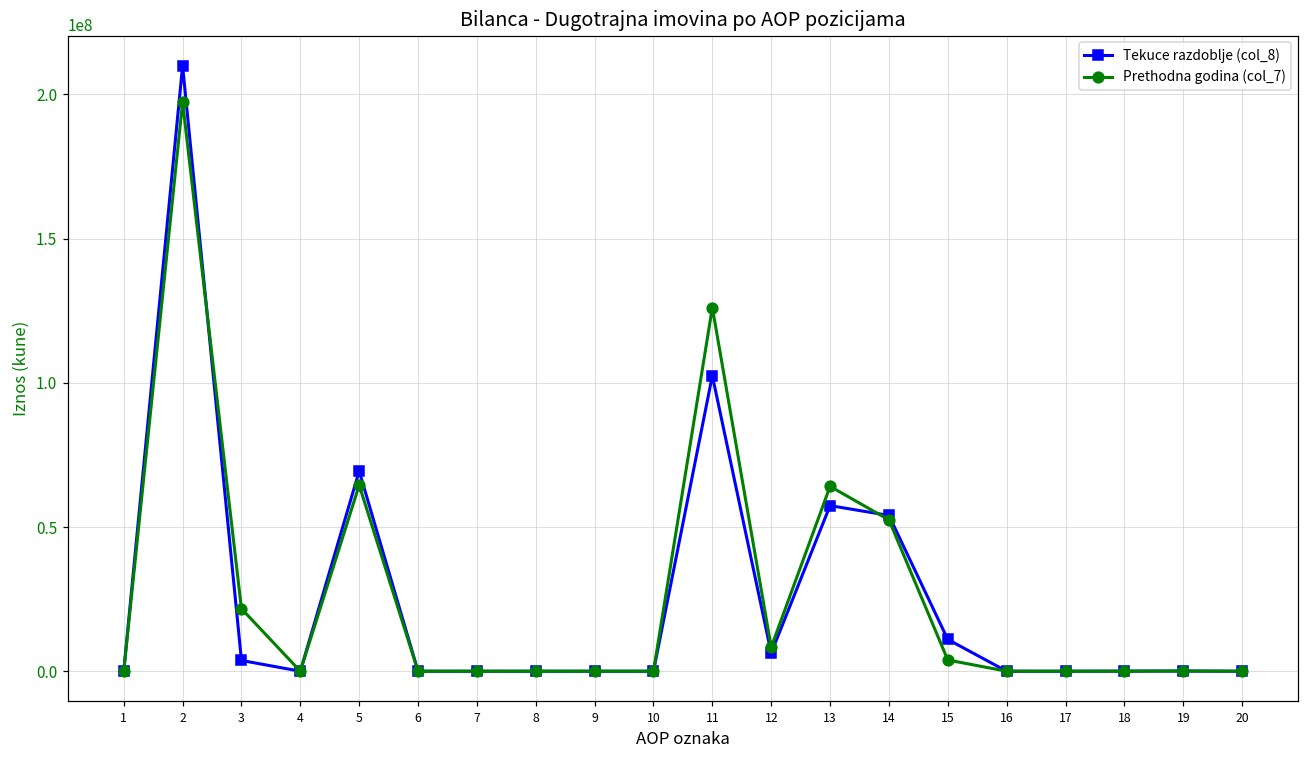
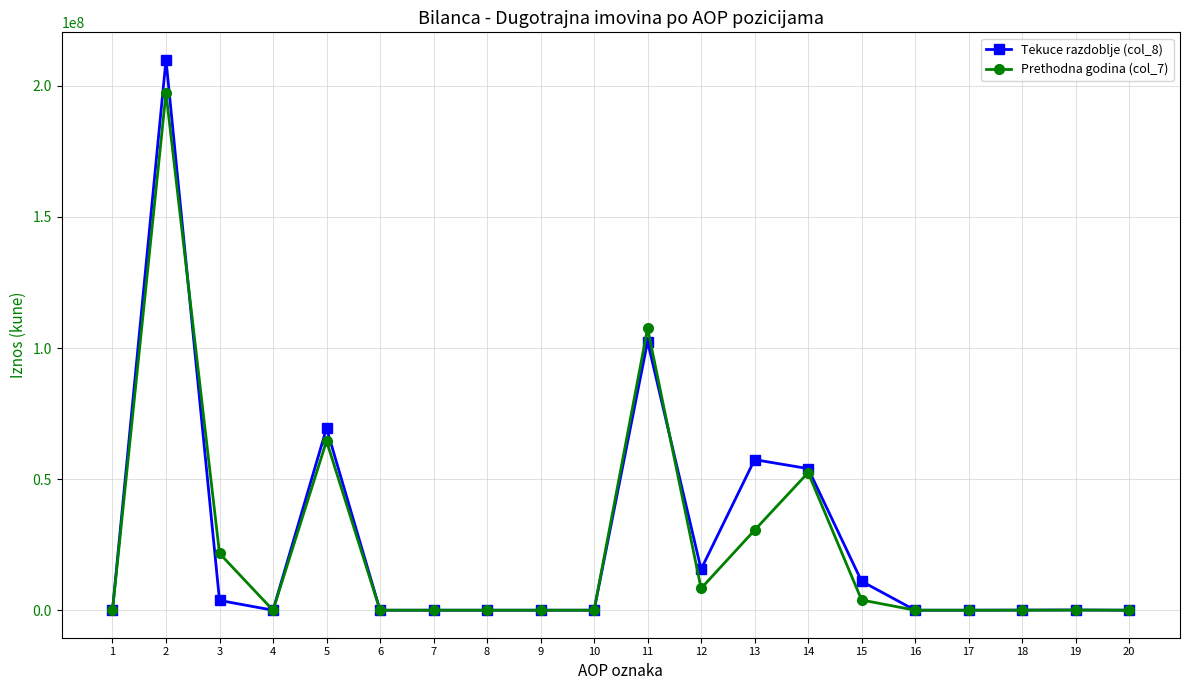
Prethodna godina (col_7), 11: 126000000 -> 108000000
Tekuce razdoblje (col_8), 12: 6000000 -> 16000000
Prethodna godina (col_7), 13: 64000000 -> 31000000
